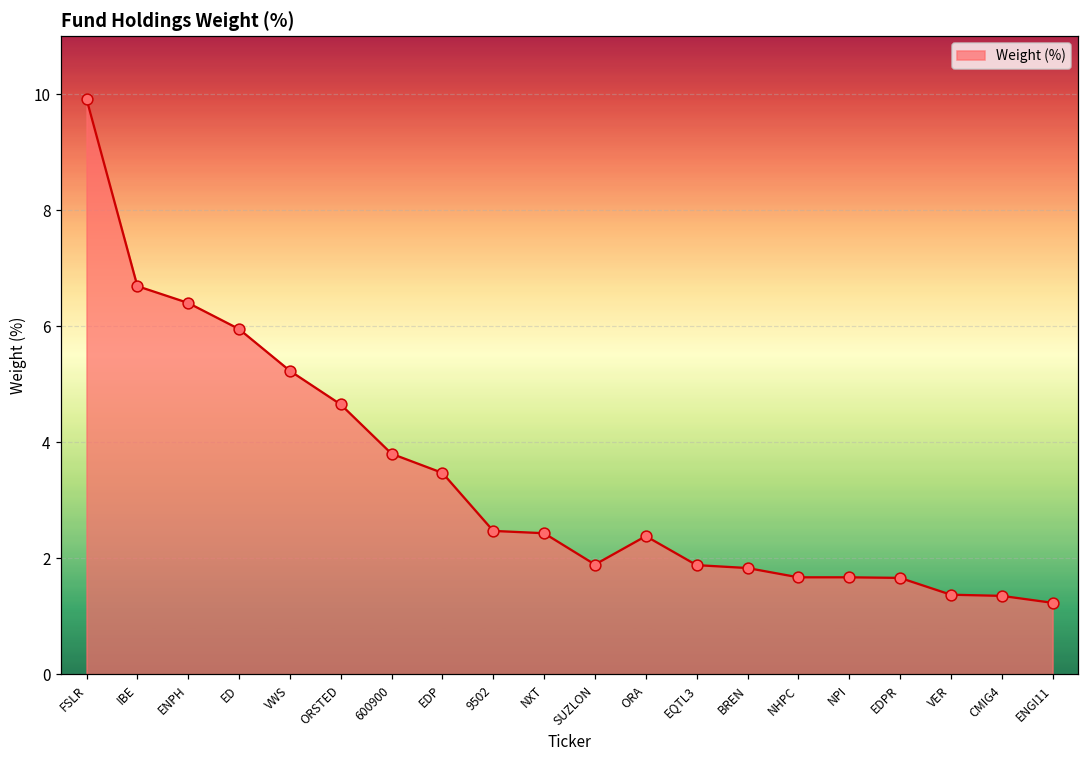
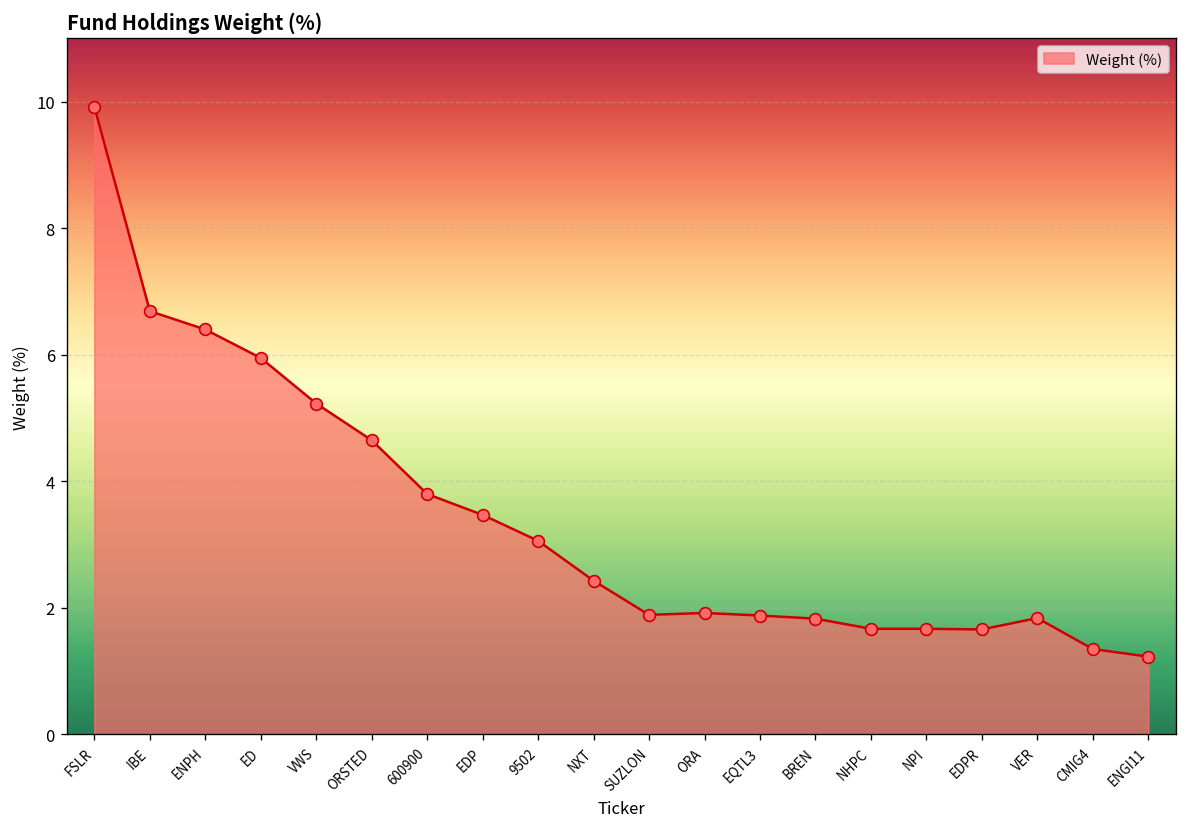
9502: 2.5 -> 3.1
ORA: 2.4 -> 1.9
VER: 1.4 -> 1.8
